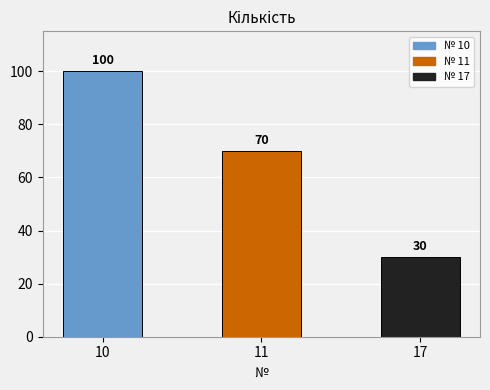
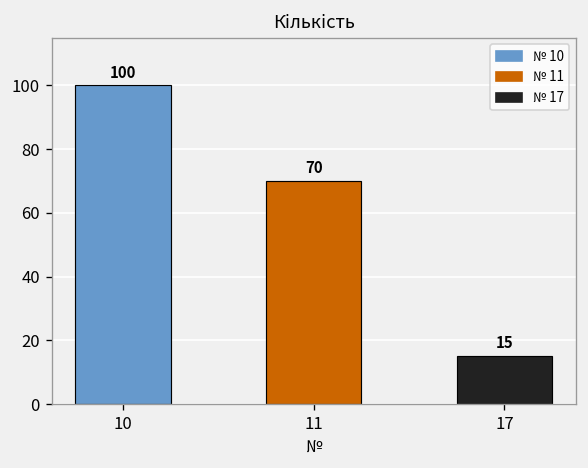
17: 30 -> 15
